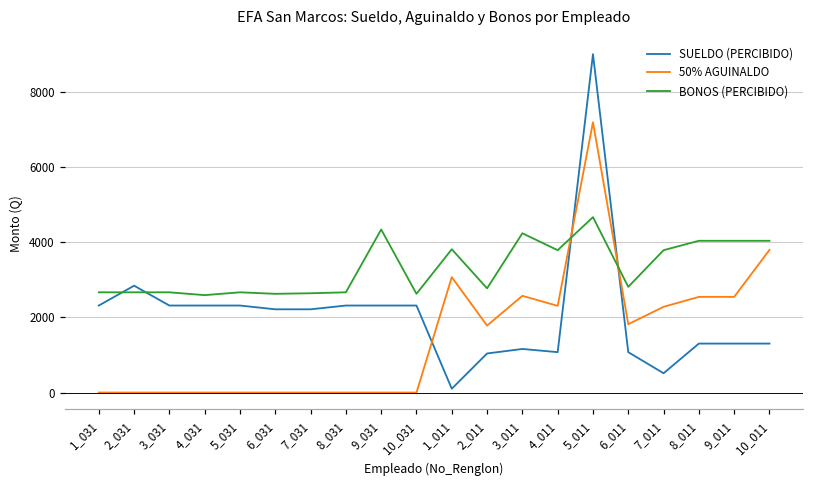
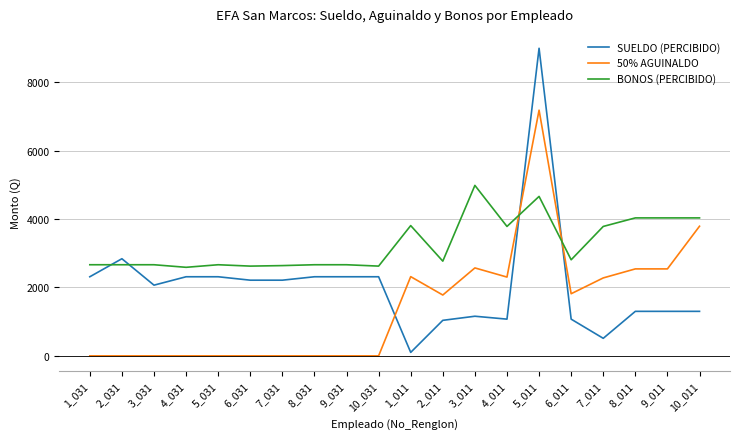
SUELDO (PERCIBIDO), 3_031: 2300 -> 2100
BONOS (PERCIBIDO), 9_031: 4300 -> 2700
50% AGUINALDO, 1_011: 3100 -> 2300
BONOS (PERCIBIDO), 3_011: 4200 -> 5000
